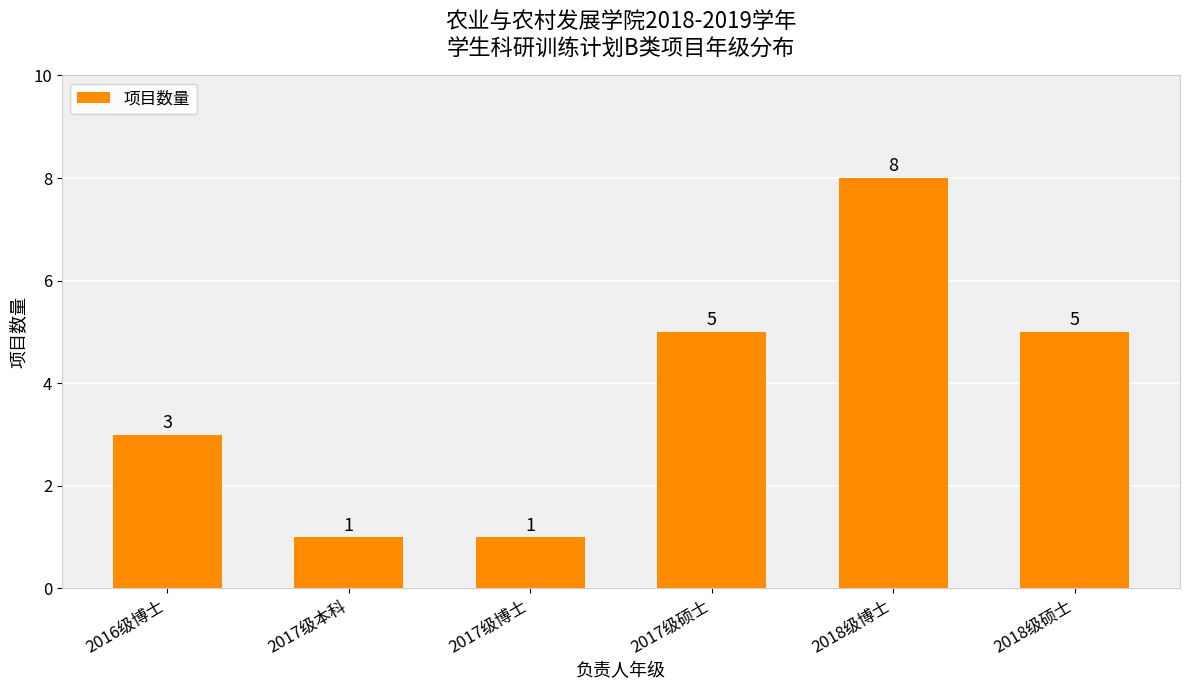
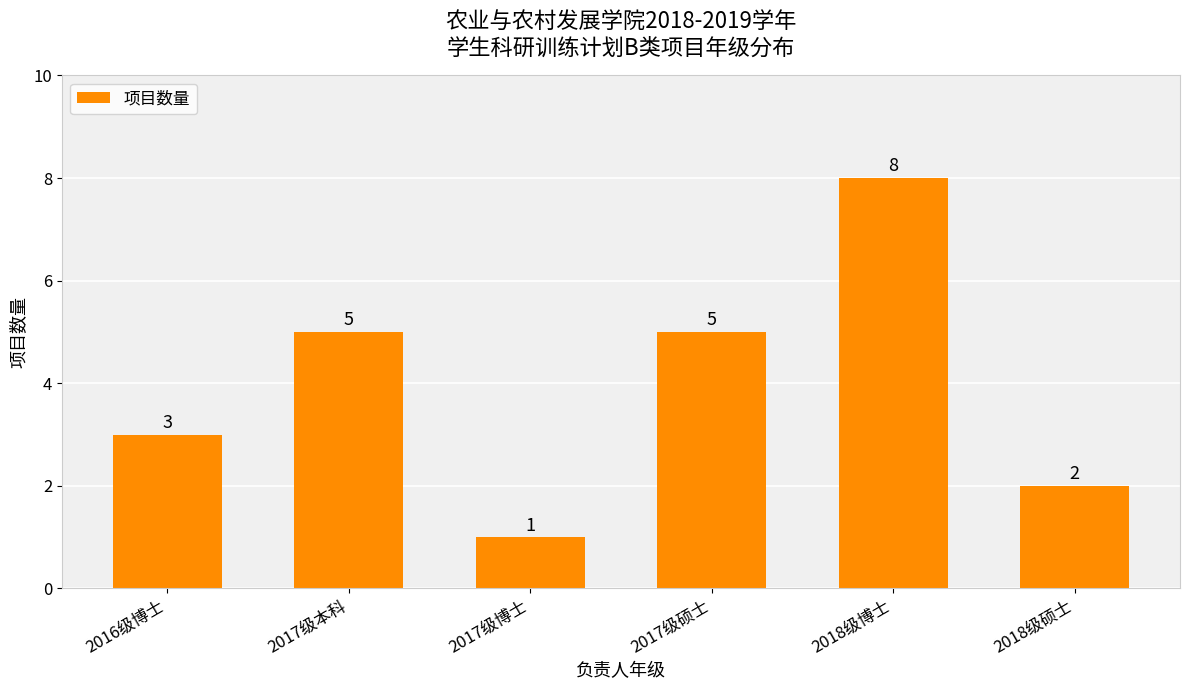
2017级本科: 1 -> 5
2018级硕士: 5 -> 2
